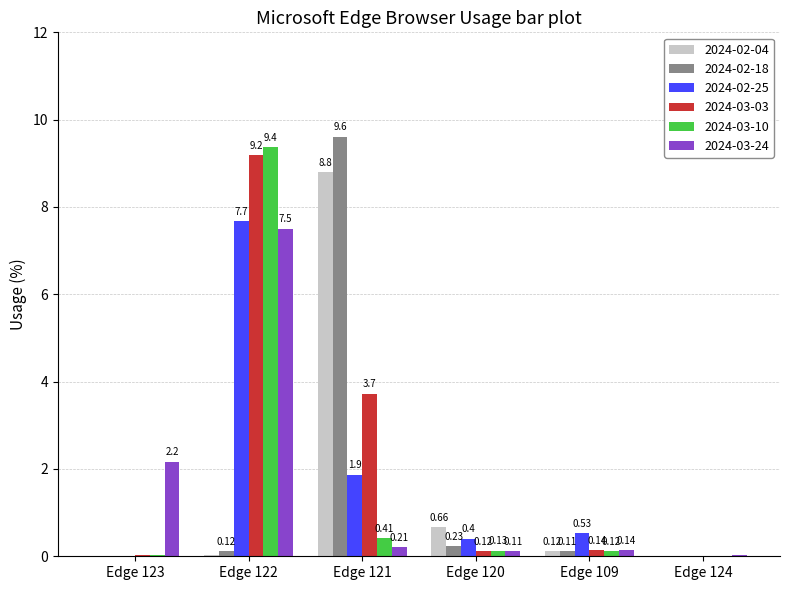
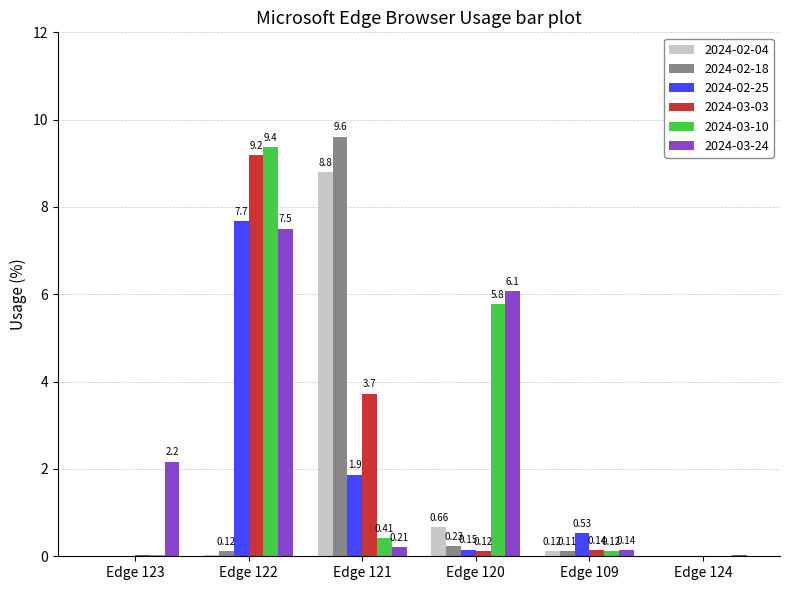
2024-02-25, Edge 120: 0.4 -> 0.15
2024-03-10, Edge 120: 0.13 -> 5.8
2024-03-24, Edge 120: 0.11 -> 6.1
